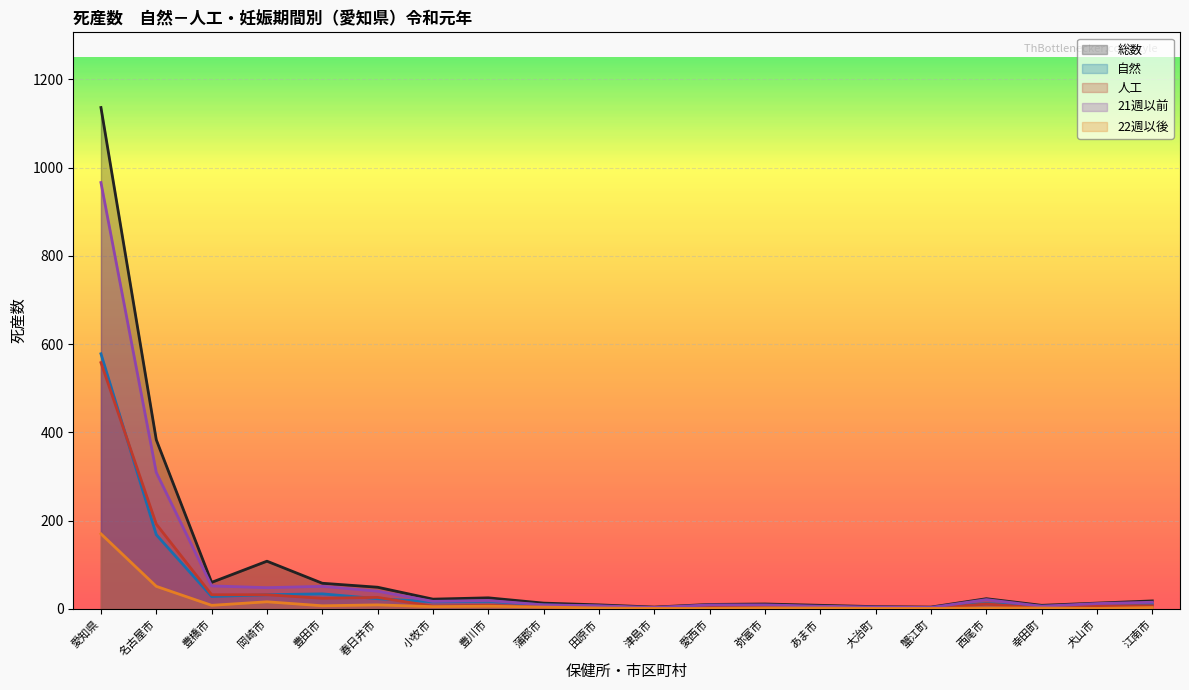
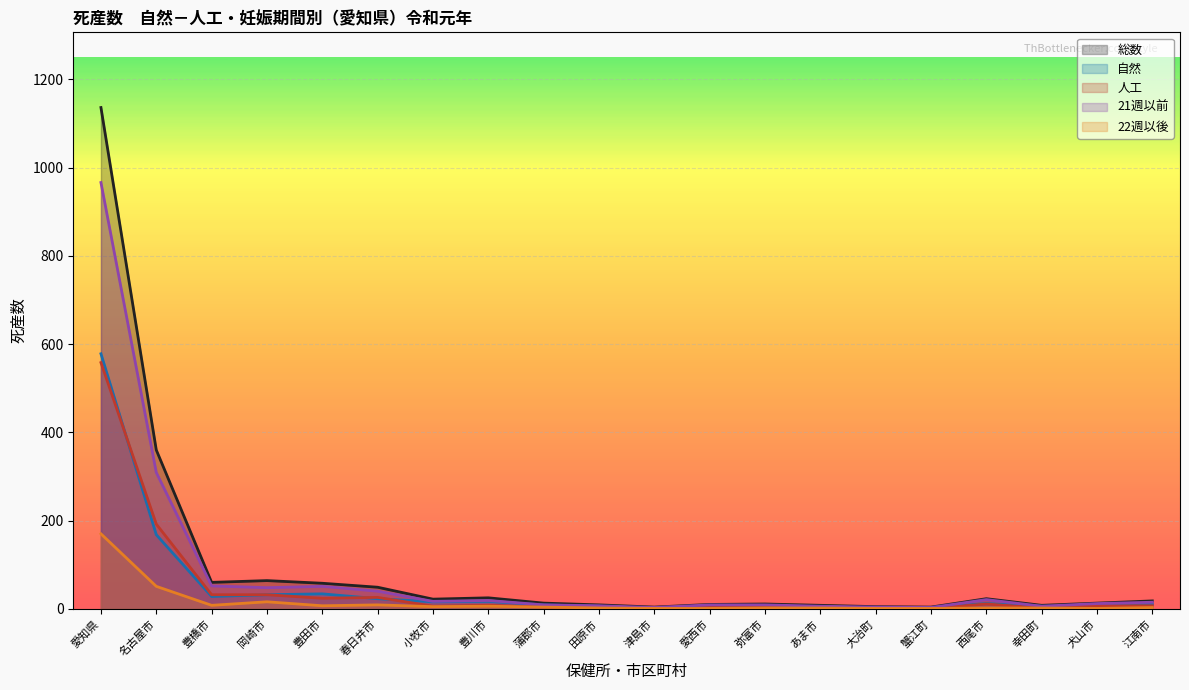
総数, 名古屋市: 380 -> 360
総数, 岡崎市: 110 -> 60
